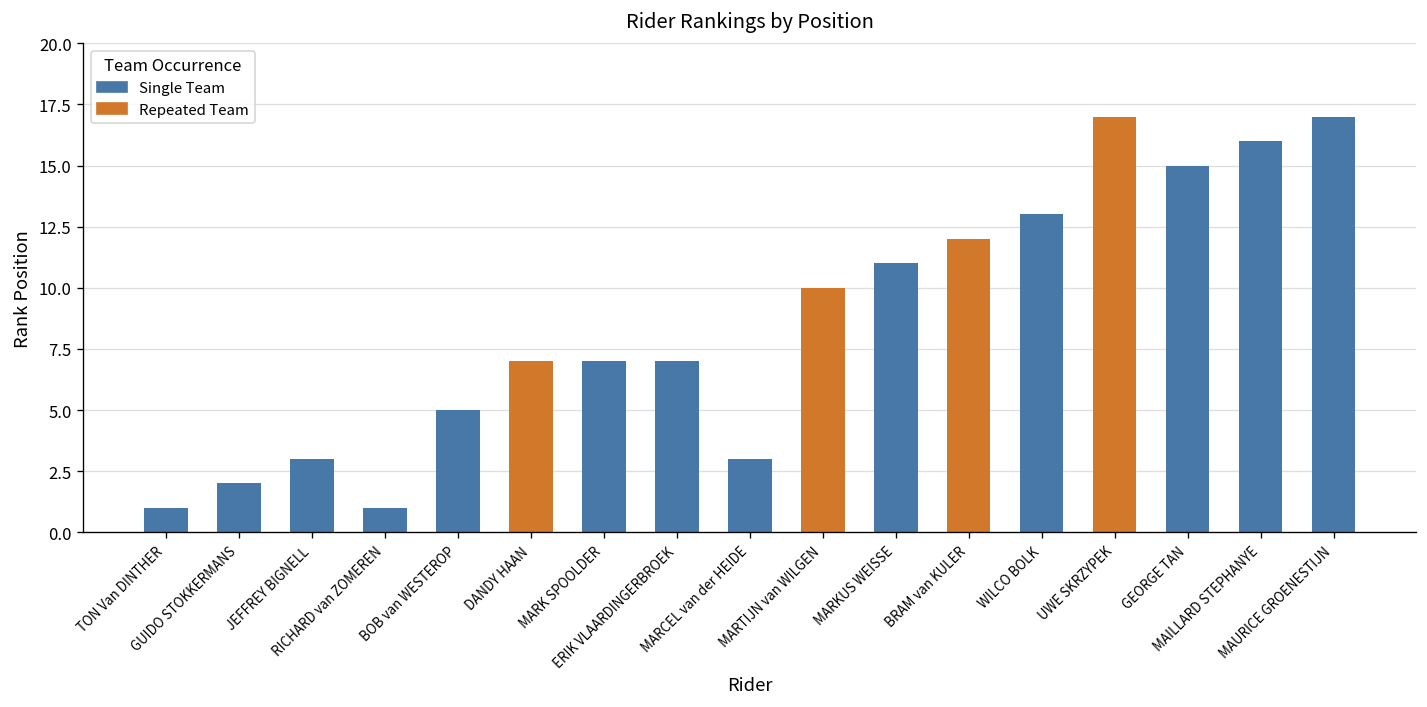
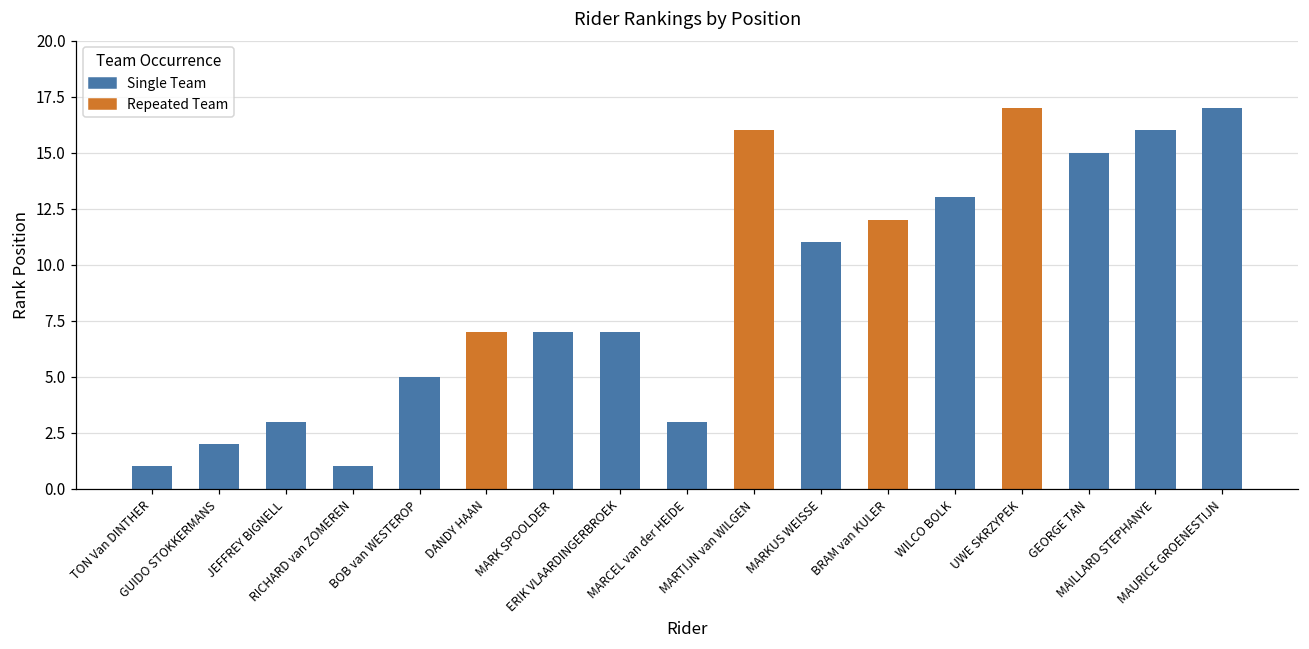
MARTIJN van WILGEN: 10 -> 16
